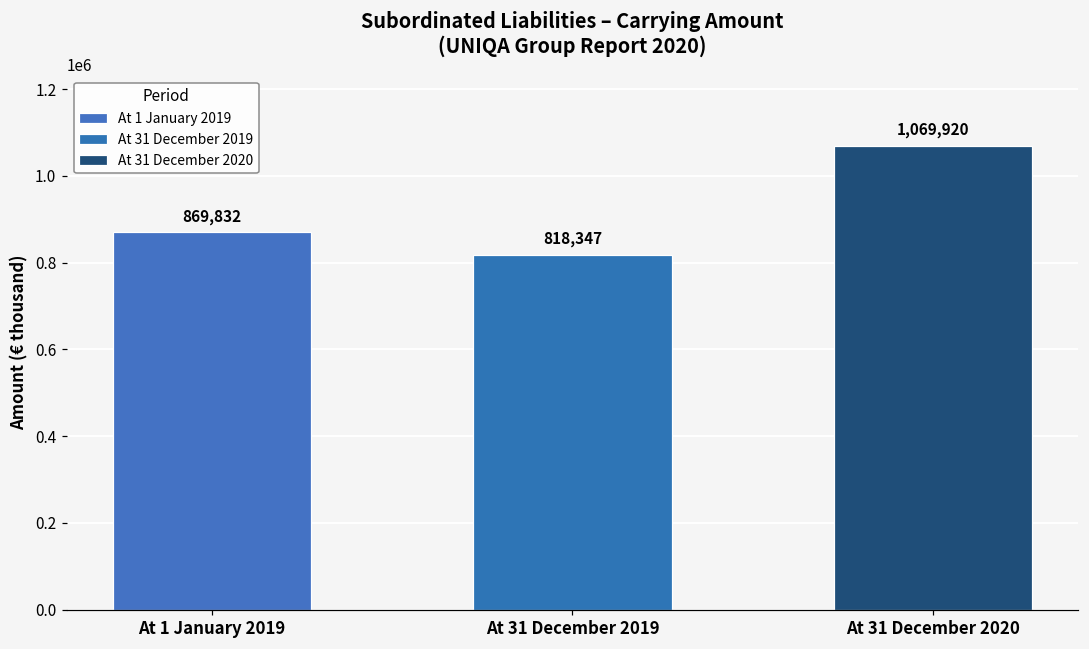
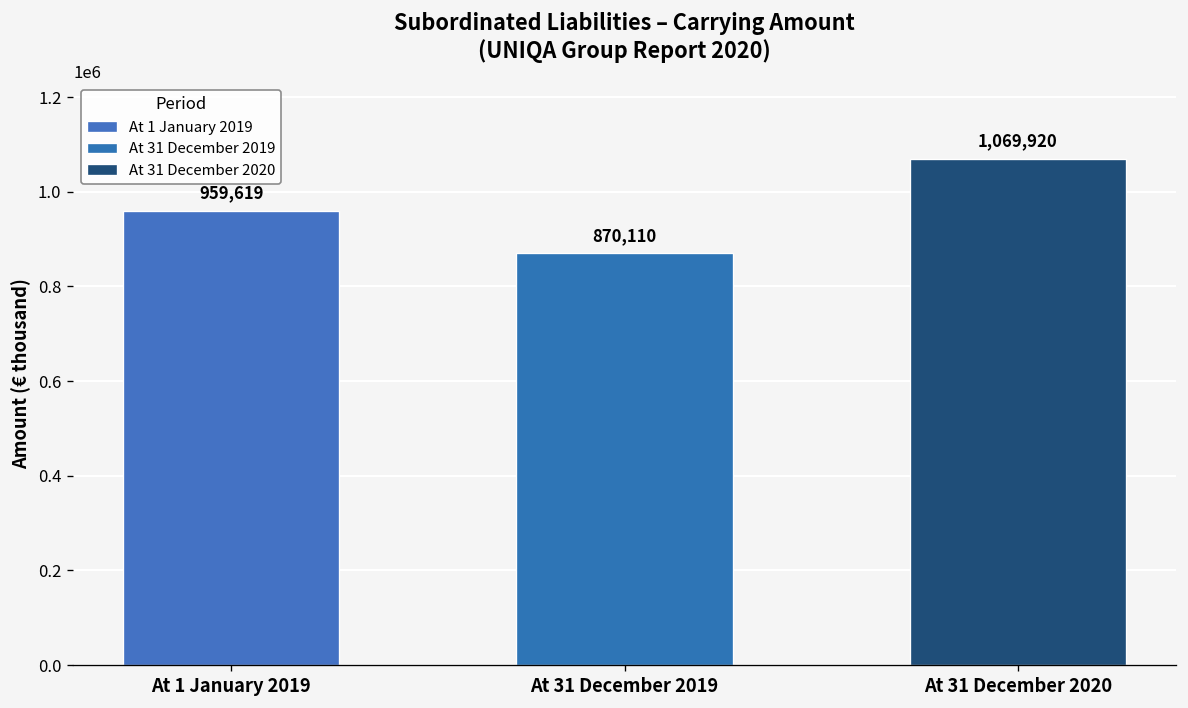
At 1 January 2019: 870000 -> 960000
At 31 December 2019: 818,347 -> 870,110
